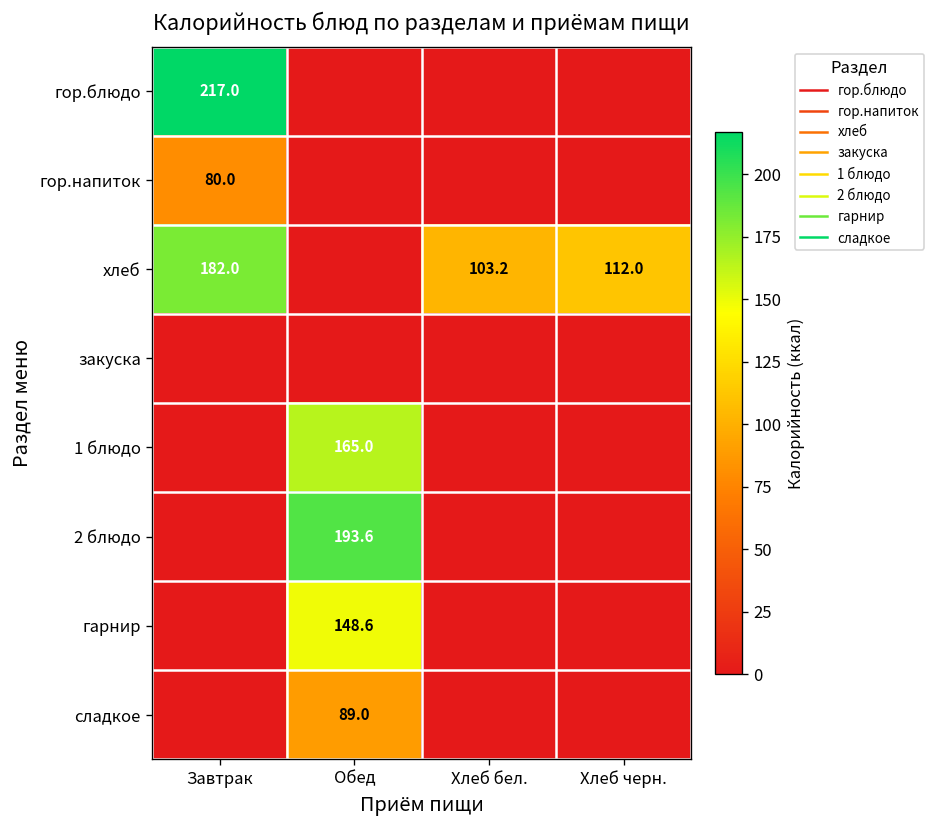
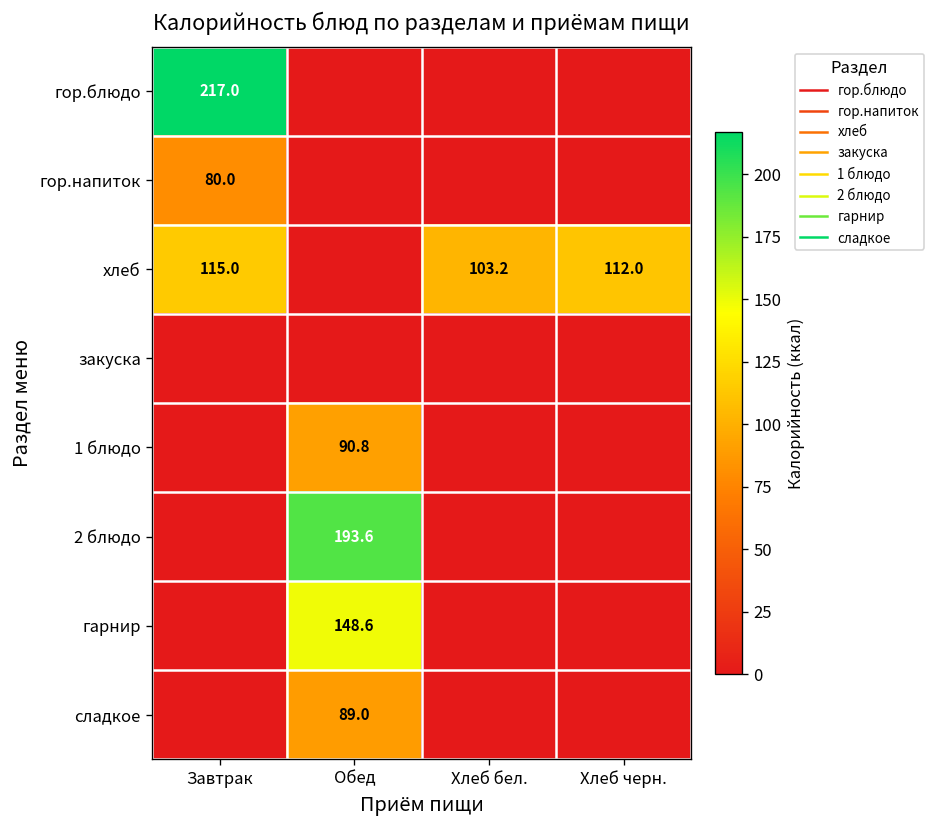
хлеб, Завтрак: 182.0 -> 115.0
1 блюдо, Обед: 165.0 -> 90.8
